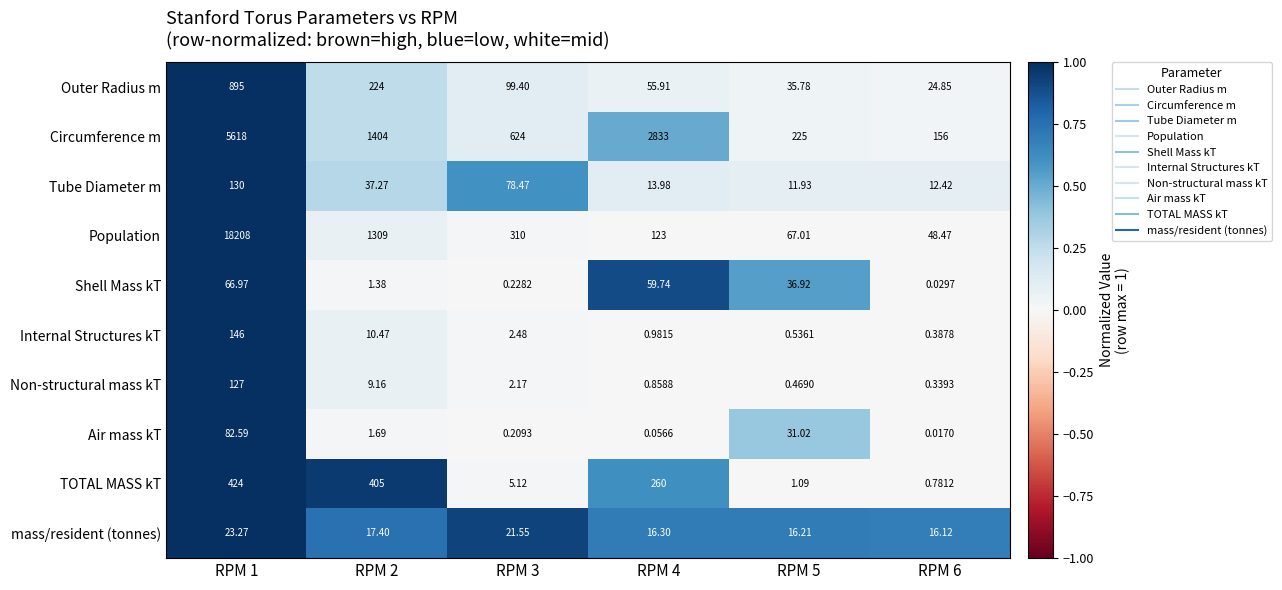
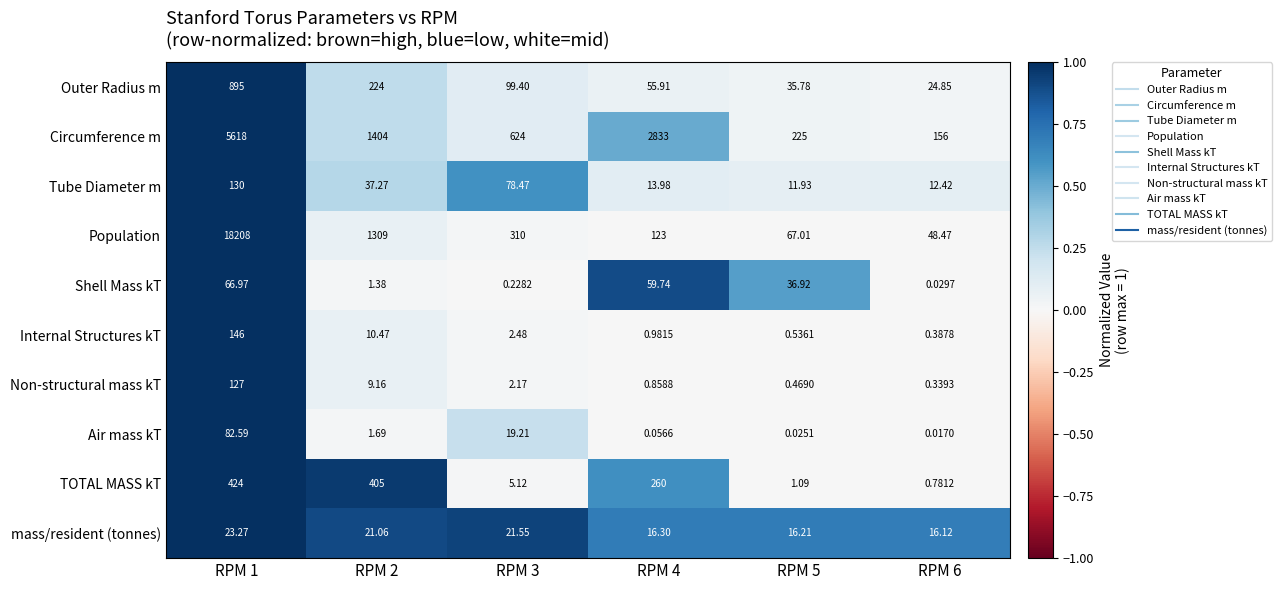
Air mass kT, RPM 3: 0.2093 -> 19.21
Air mass kT, RPM 5: 31.02 -> 0.0251
mass/resident (tonnes), RPM 2: 17.40 -> 21.06
